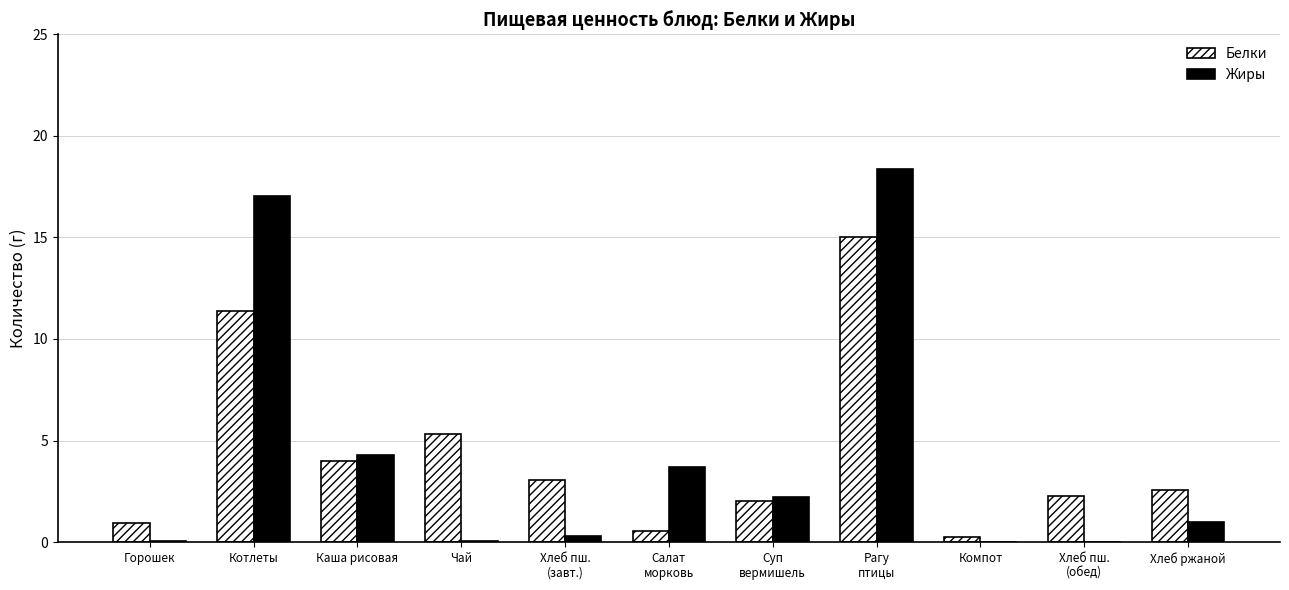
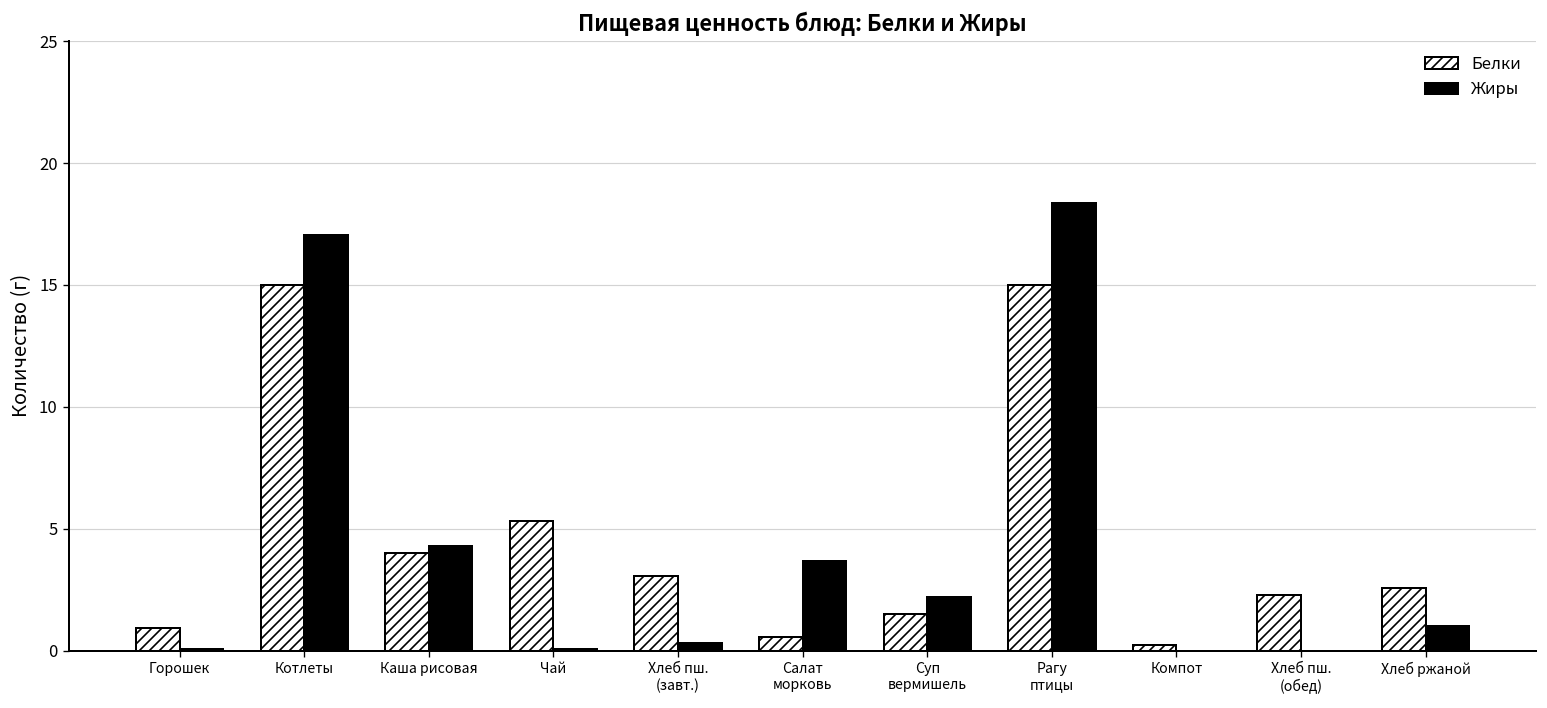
Белки, Котлеты: 11.4 -> 15.0
Белки, Суп вермишель: 2.0 -> 1.5
